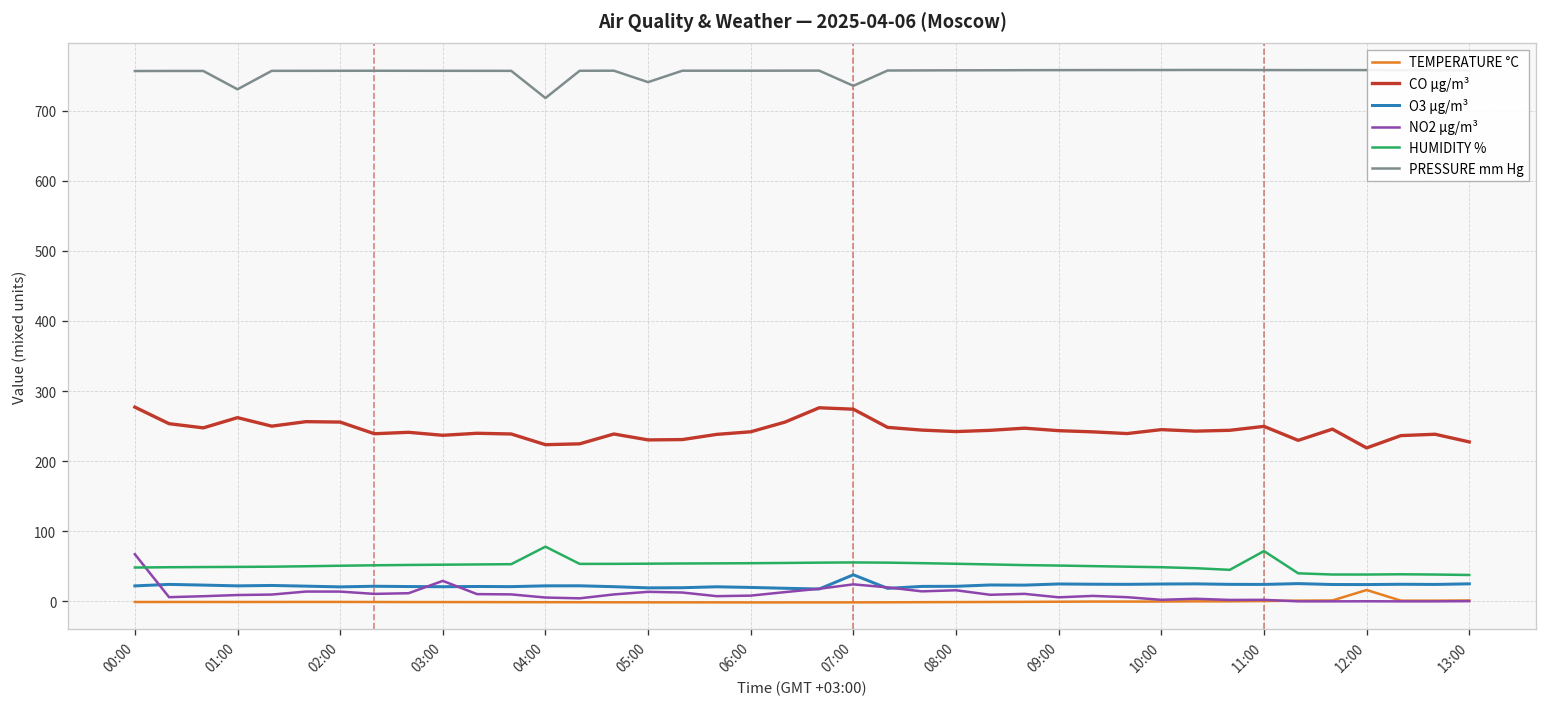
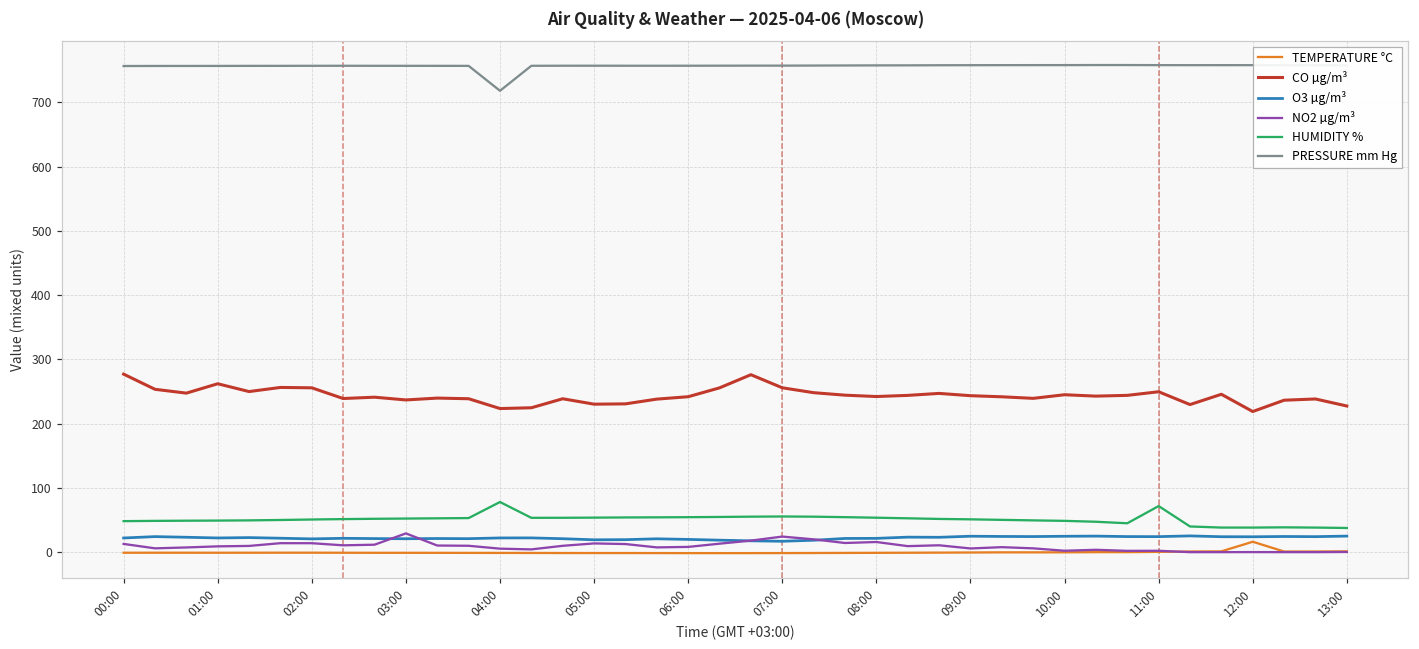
NO2 µg/m³, 00:00: 70 -> 10
PRESSURE mm Hg, 01:00: 730 -> 760
PRESSURE mm Hg, 05:00: 740 -> 760
CO µg/m³, 07:00: 270 -> 260
O3 µg/m³, 07:00: 40 -> 20
PRESSURE mm Hg, 07:00: 740 -> 760
